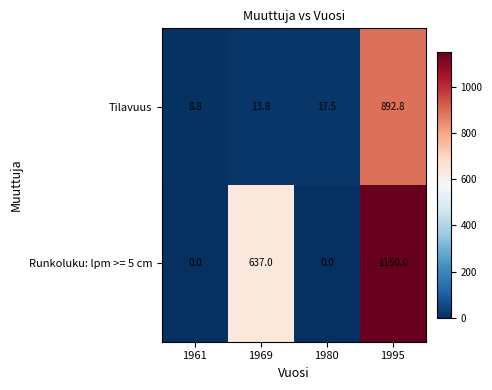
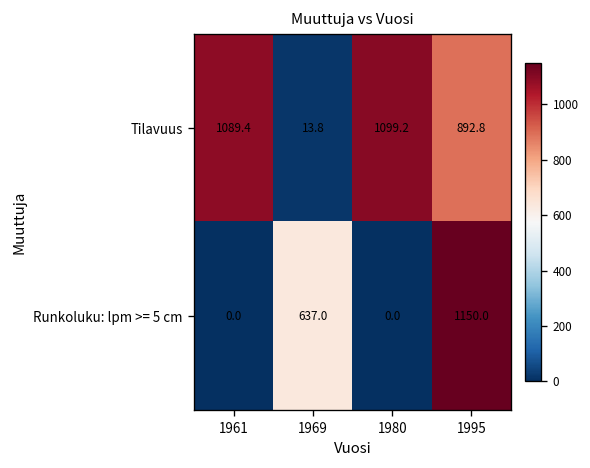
Tilavuus, 1961: 8.8 -> 1089.4
Tilavuus, 1980: 17.5 -> 1099.2
